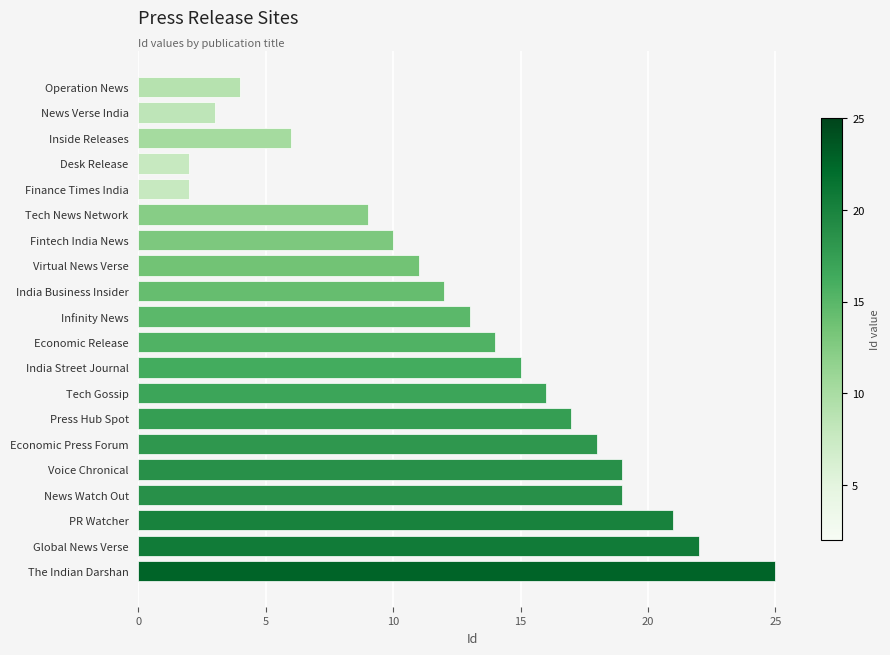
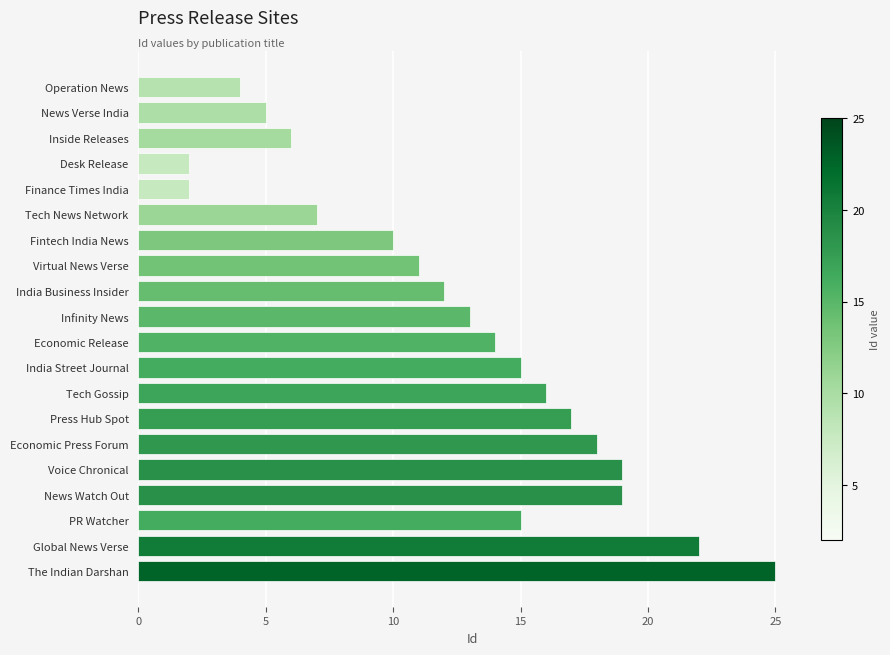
News Verse India: 3 -> 5
Tech News Network: 9 -> 7
PR Watcher: 21 -> 15
